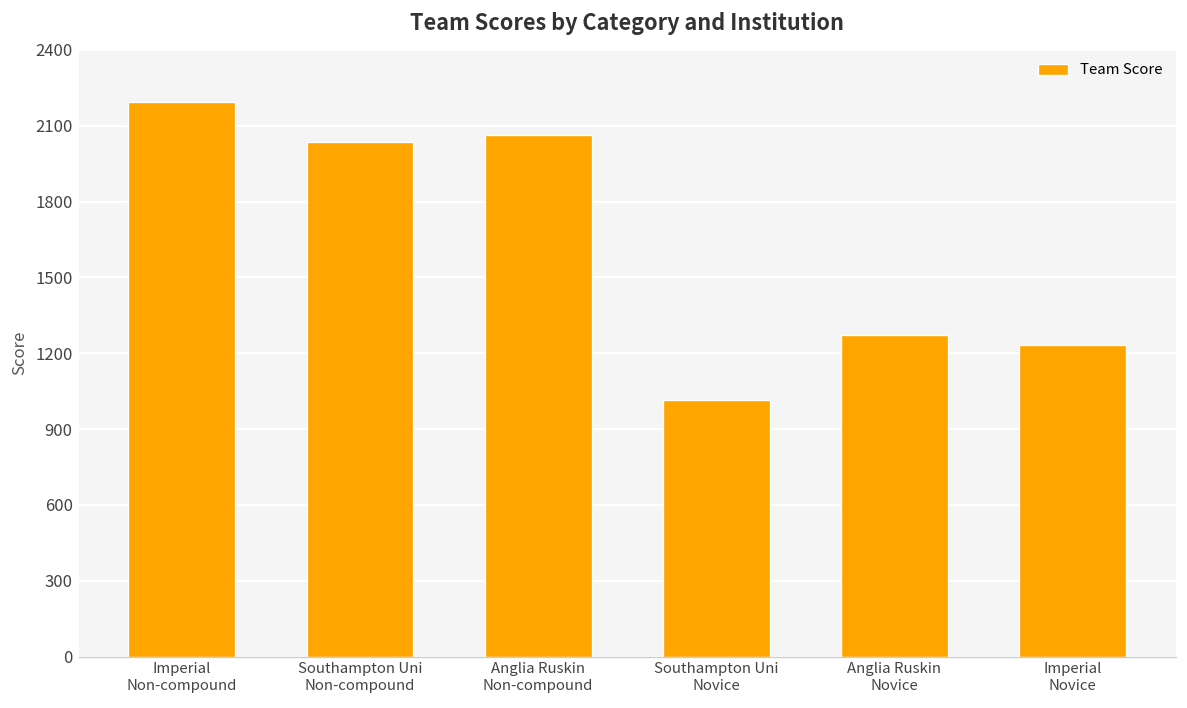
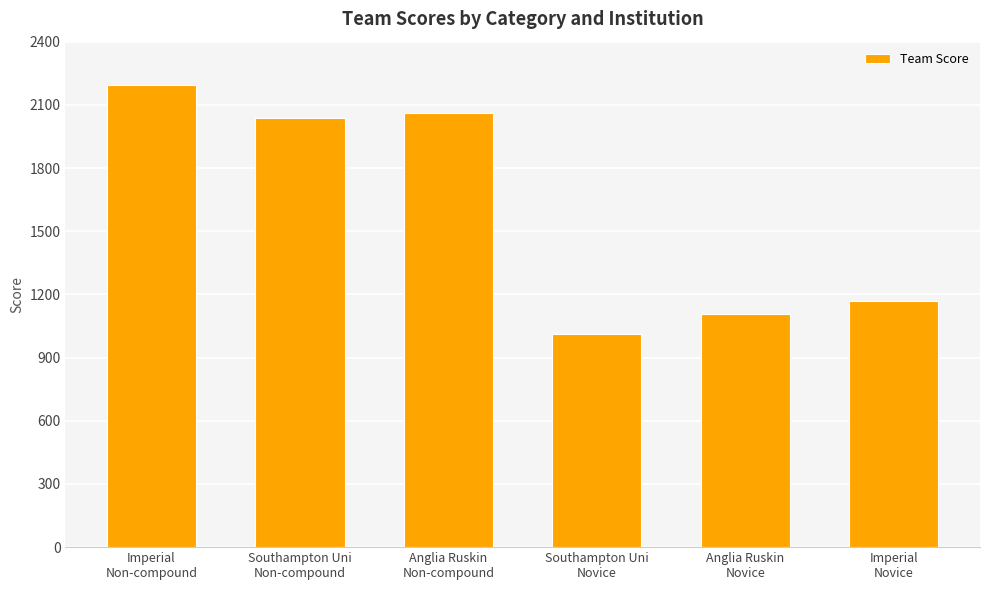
Anglia Ruskin Novice: 1270 -> 1110
Imperial Novice: 1230 -> 1170
